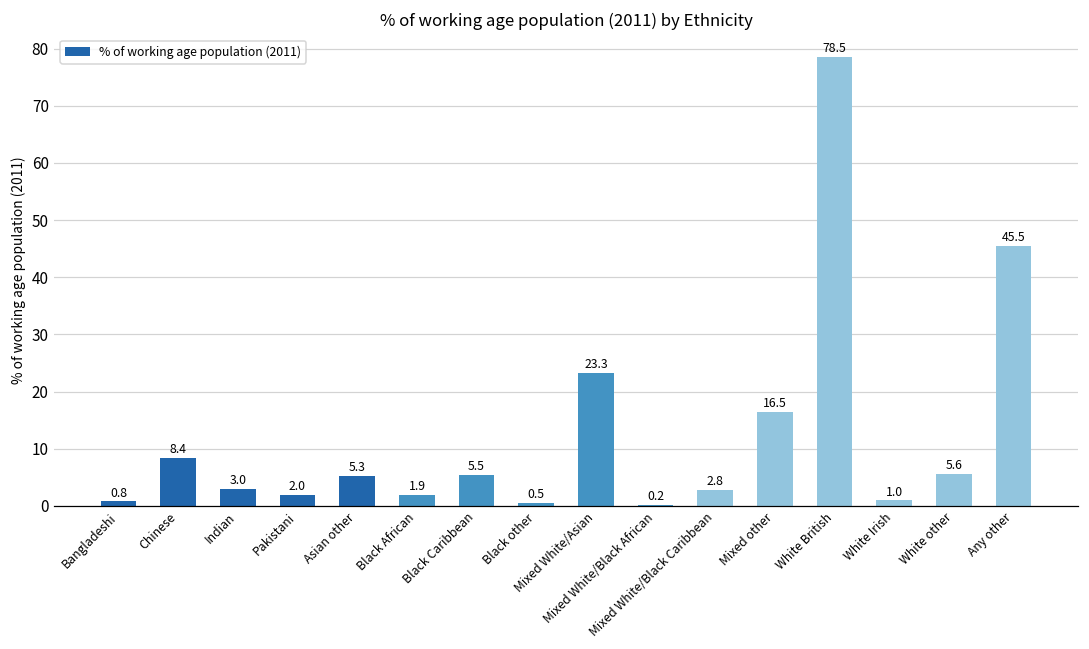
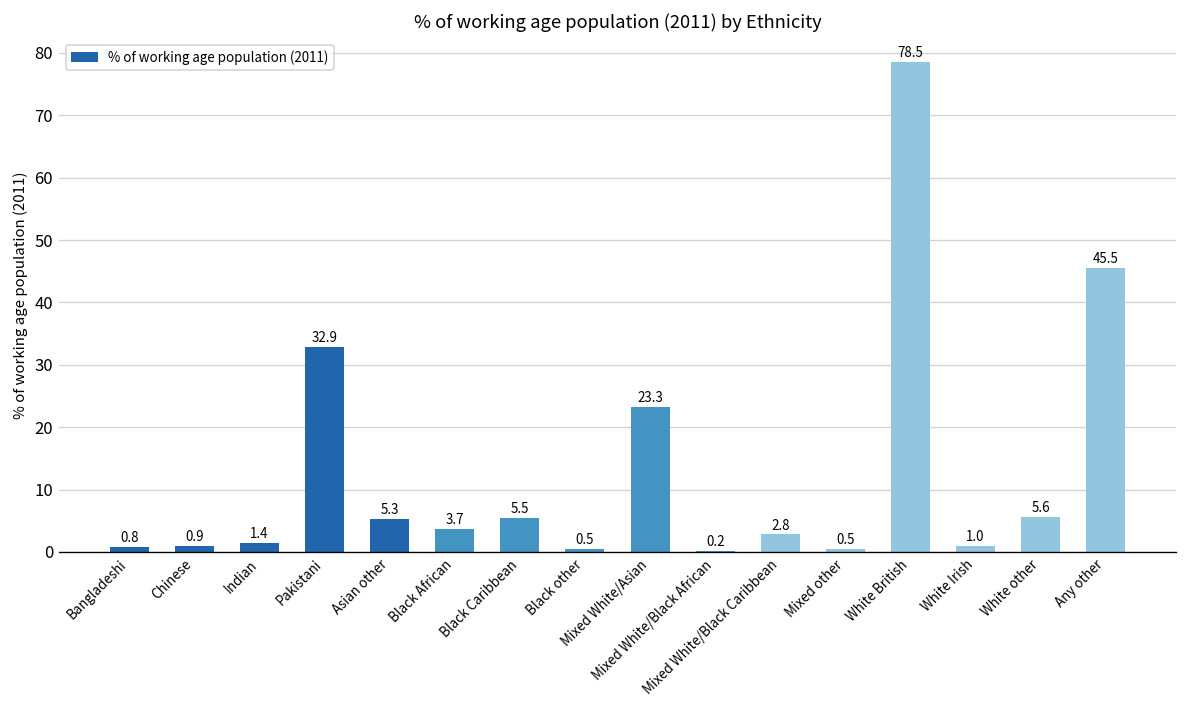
Chinese: 8.4 -> 0.9
Indian: 3.0 -> 1.4
Pakistani: 2.0 -> 32.9
Black African: 1.9 -> 3.7
Mixed other: 16.5 -> 0.5
